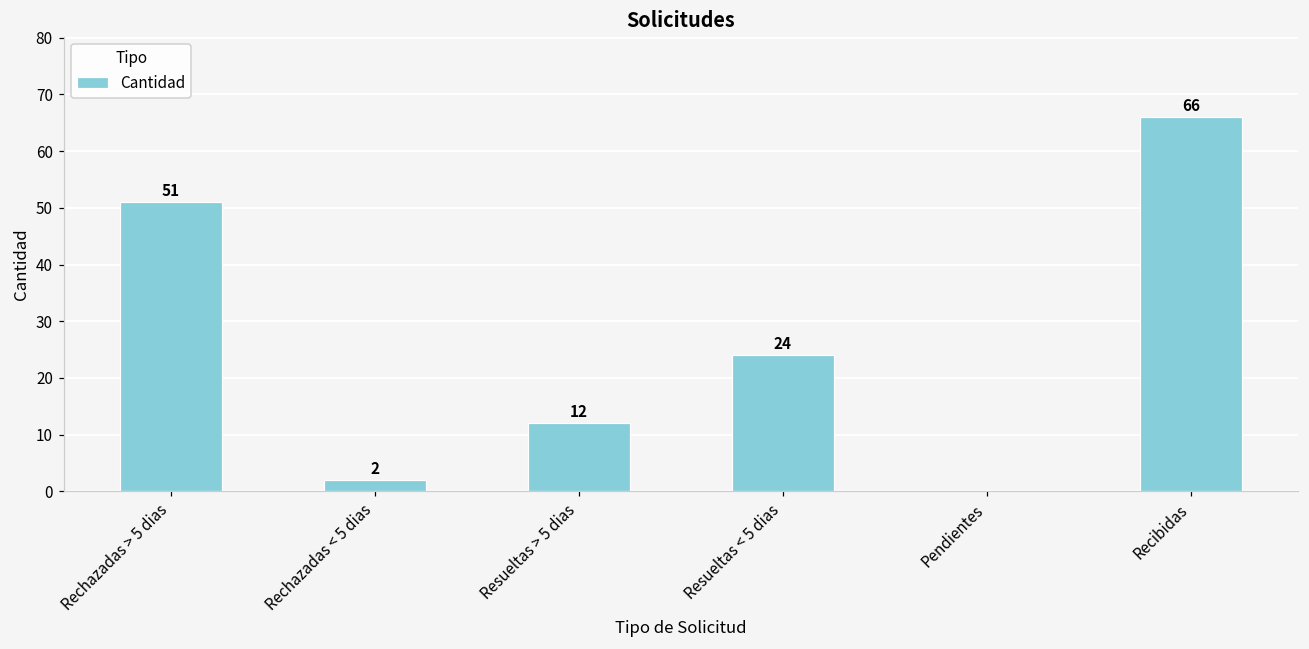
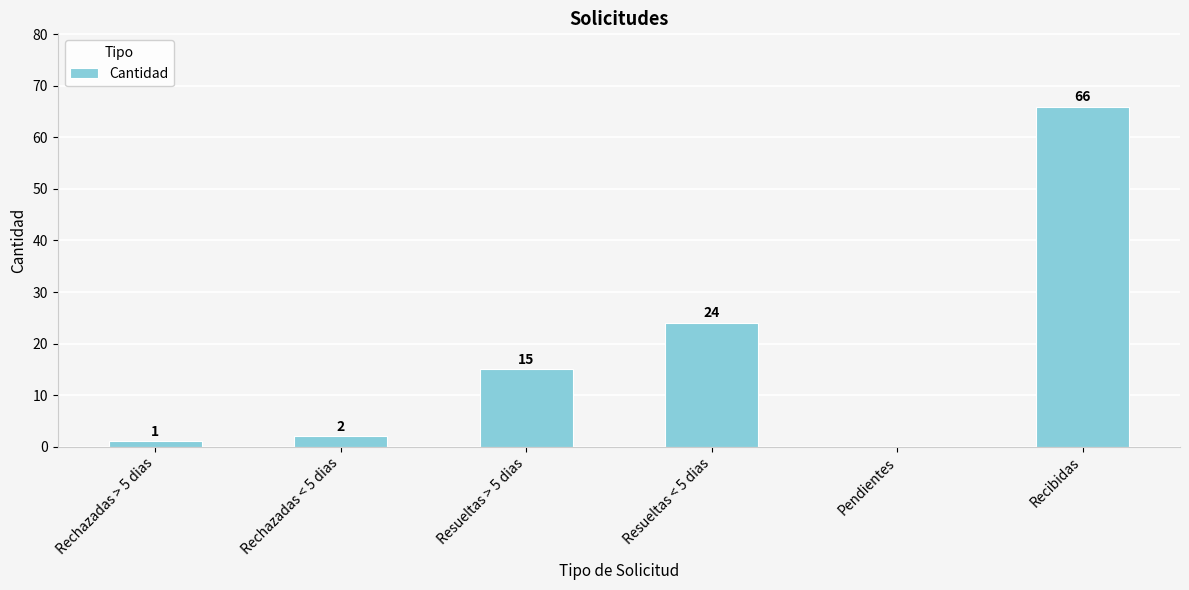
Rechazadas > 5 dias: 51 -> 1
Resueltas > 5 dias: 12 -> 15
